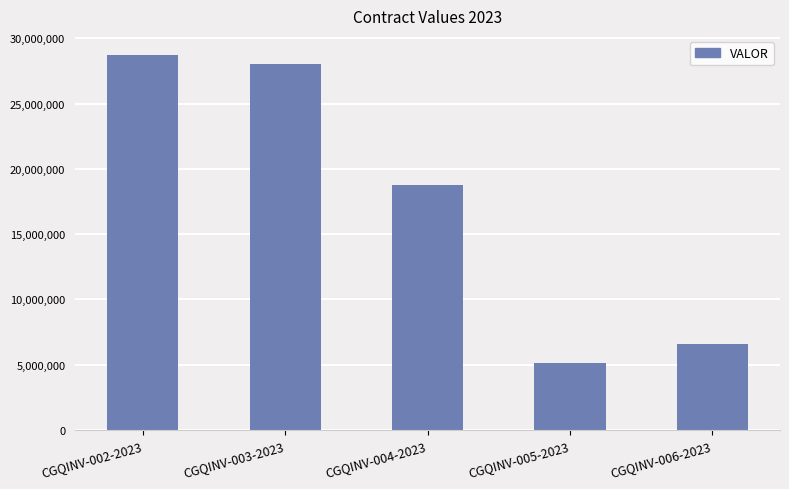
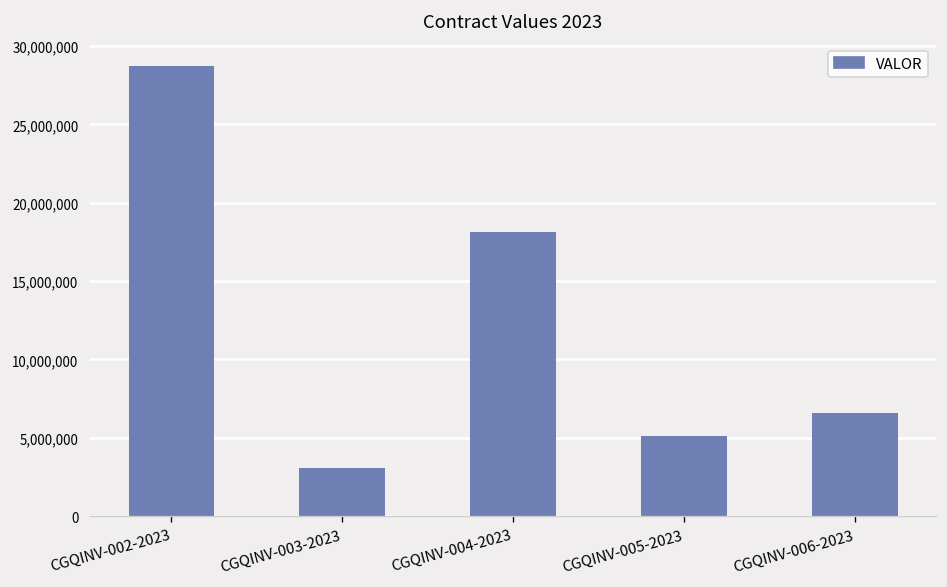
CGQINV-003-2023: 28,000,000 -> 3,100,000
CGQINV-004-2023: 18,800,000 -> 18,100,000
